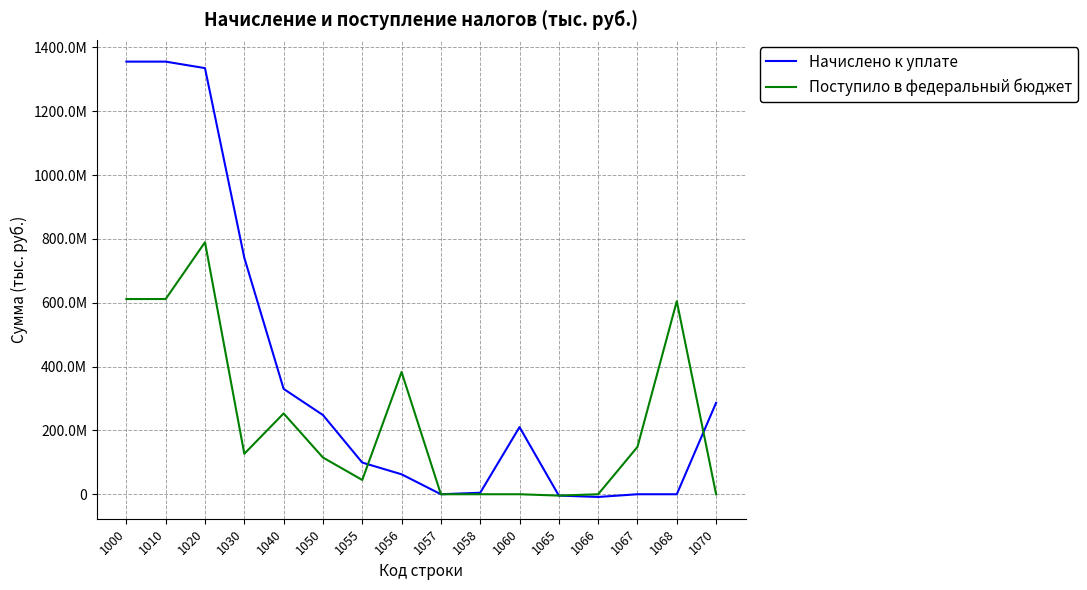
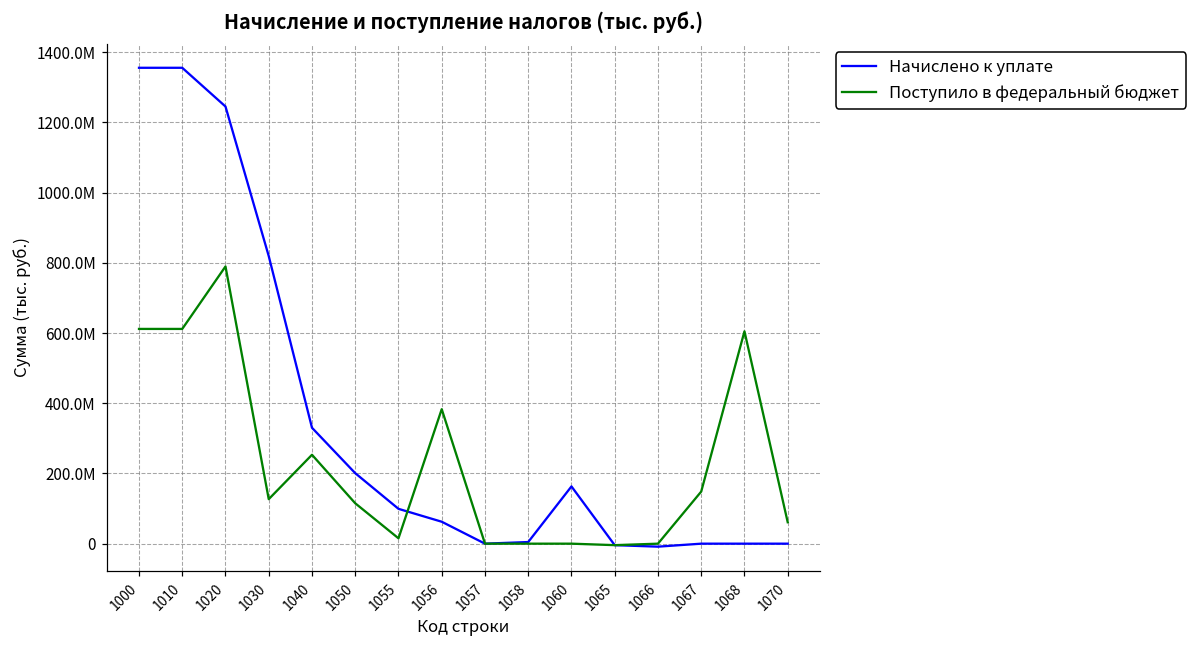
Начислено к уплате, 1020: 1340000000 -> 1250000000
Начислено к уплате, 1030: 740000000 -> 820000000
Начислено к уплате, 1050: 250000000 -> 200000000
Поступило в федеральный бюджет, 1055: 40000000 -> 20000000
Начислено к уплате, 1060: 210000000 -> 160000000
Начислено к уплате, 1070: 290000000 -> 0
Поступило в федеральный бюджет, 1070: 0 -> 60000000
